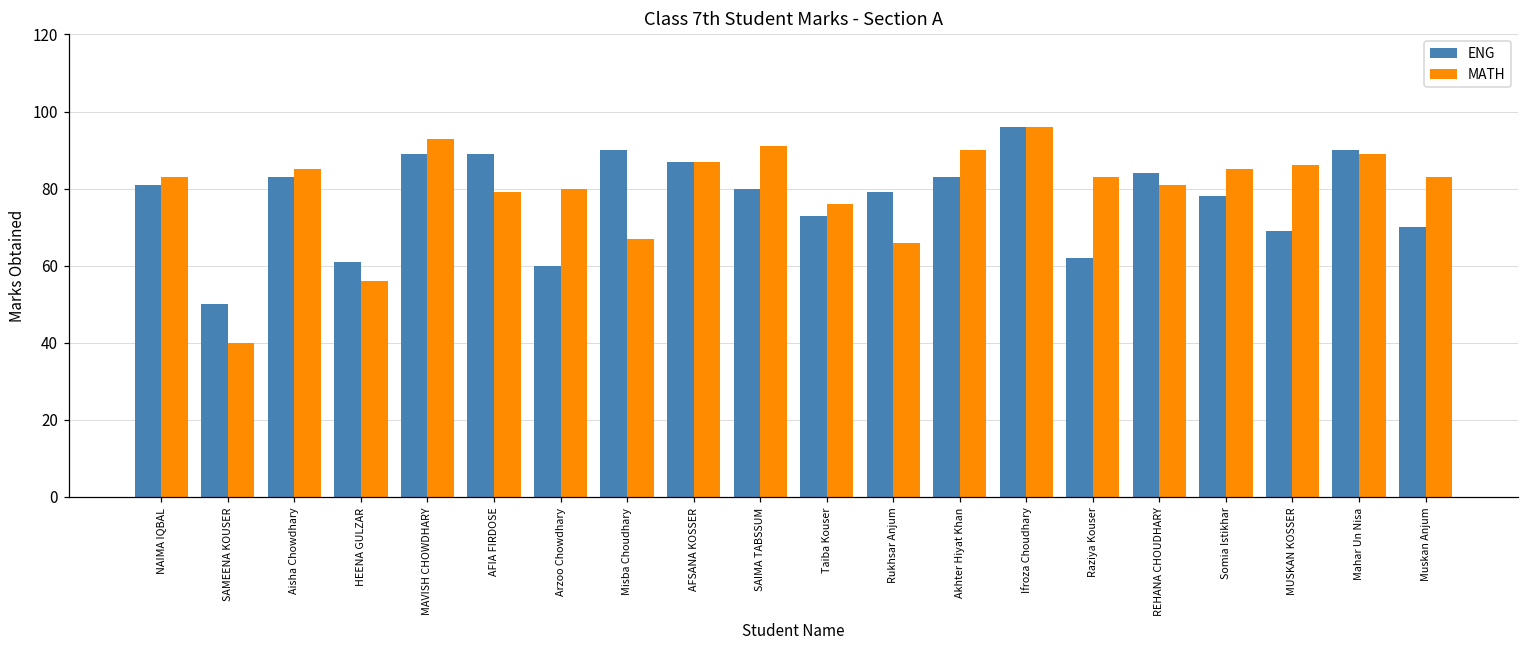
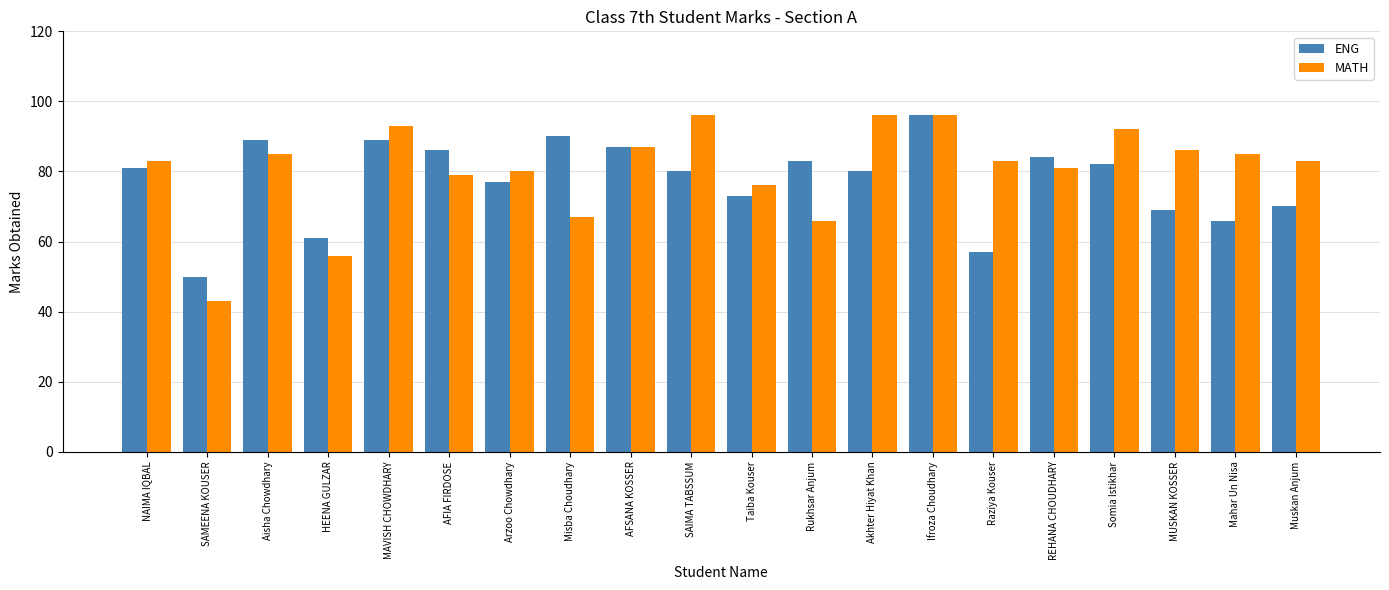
MATH, SAMEENA KOUSER: 40 -> 43
ENG, Aisha Chowdhary: 83 -> 89
ENG, AFIA FIRDOSE: 89 -> 86
ENG, Arzoo Chowdhary: 60 -> 77
MATH, SAIMA TABSSUM: 91 -> 96
ENG, Rukhsar Anjum: 79 -> 83
ENG, Akhter Hiyat Khan: 83 -> 80
MATH, Akhter Hiyat Khan: 90 -> 96
ENG, Raziya Kouser: 62 -> 57
ENG, Somia Istikhar: 78 -> 82
MATH, Somia Istikhar: 85 -> 92
ENG, Mahar Un Nisa: 90 -> 66
MATH, Mahar Un Nisa: 89 -> 85
